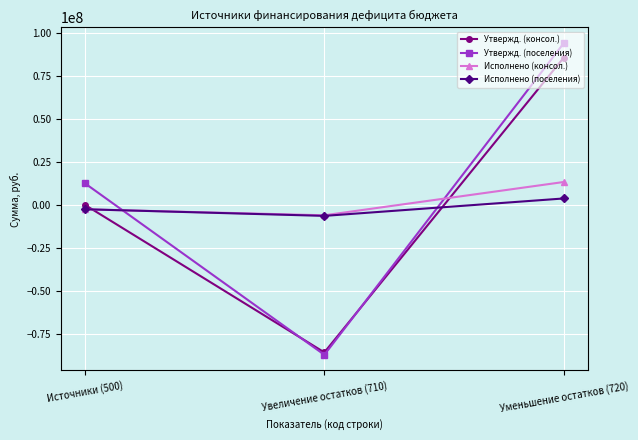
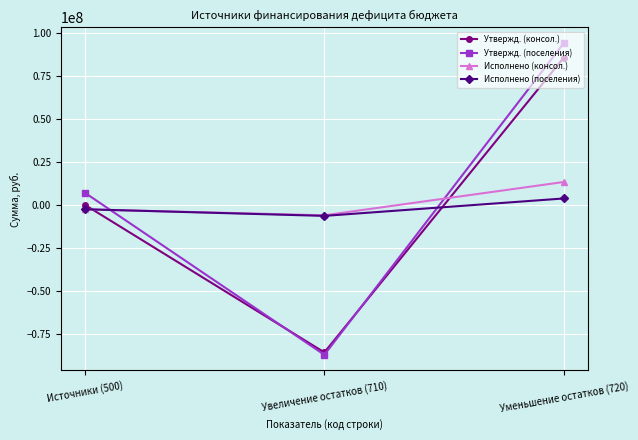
Утвержд. (поселения), Источники (500): 13000000 -> 7000000
